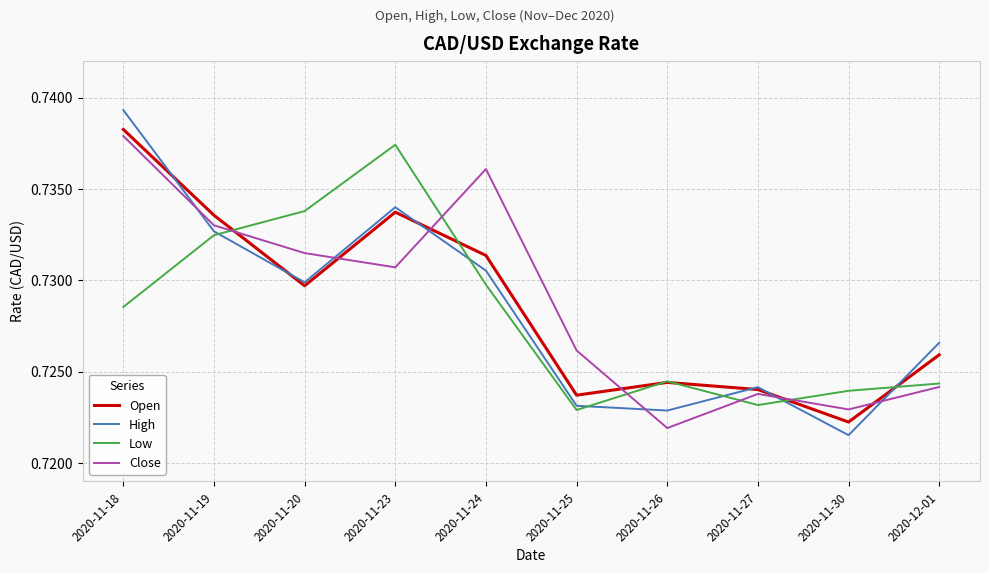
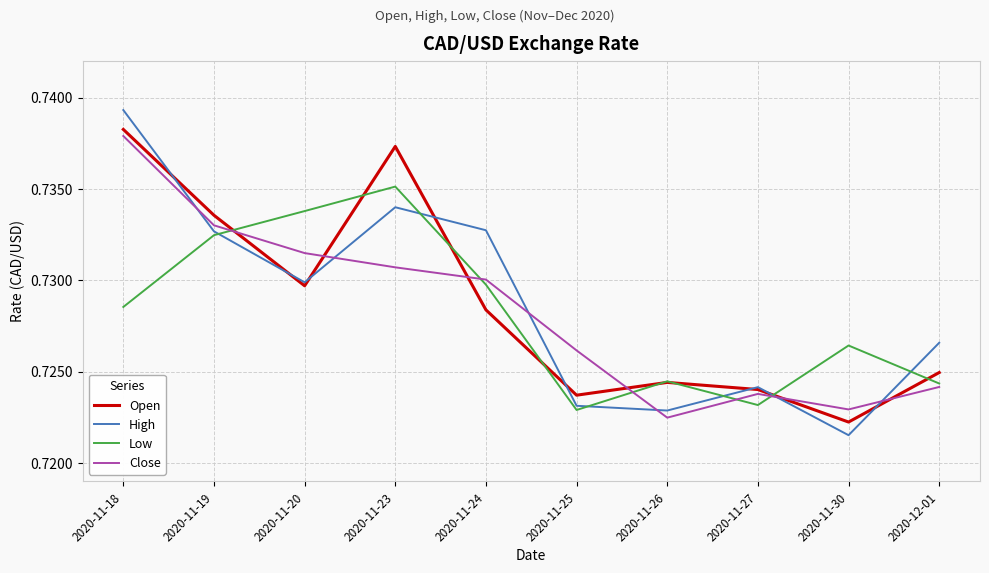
Open, 2020-11-23: 0.7337 -> 0.7373
Low, 2020-11-23: 0.7374 -> 0.7351
Open, 2020-11-24: 0.7314 -> 0.7284
High, 2020-11-24: 0.7305 -> 0.7327
Close, 2020-11-24: 0.7361 -> 0.7300
Close, 2020-11-26: 0.7219 -> 0.7225
Low, 2020-11-30: 0.7240 -> 0.7264
Open, 2020-12-01: 0.7259 -> 0.7250
